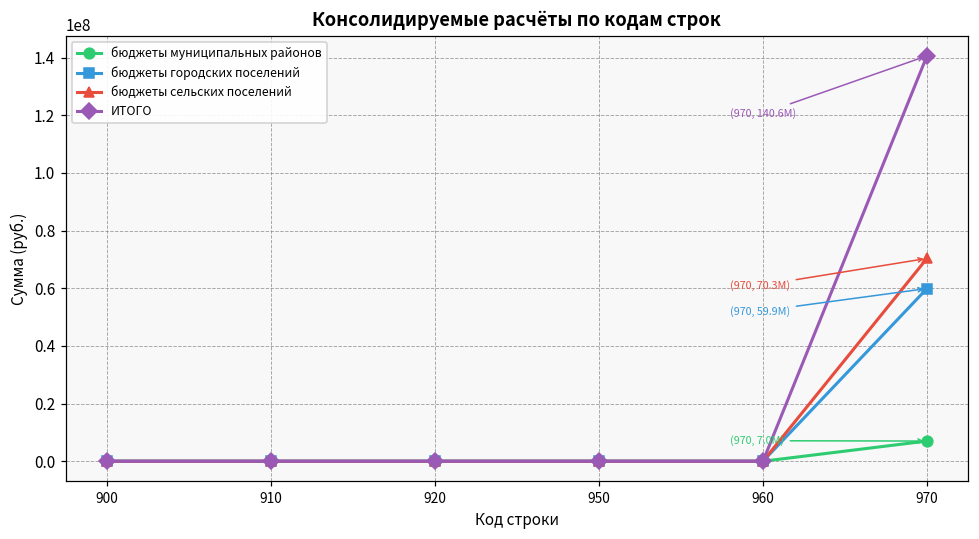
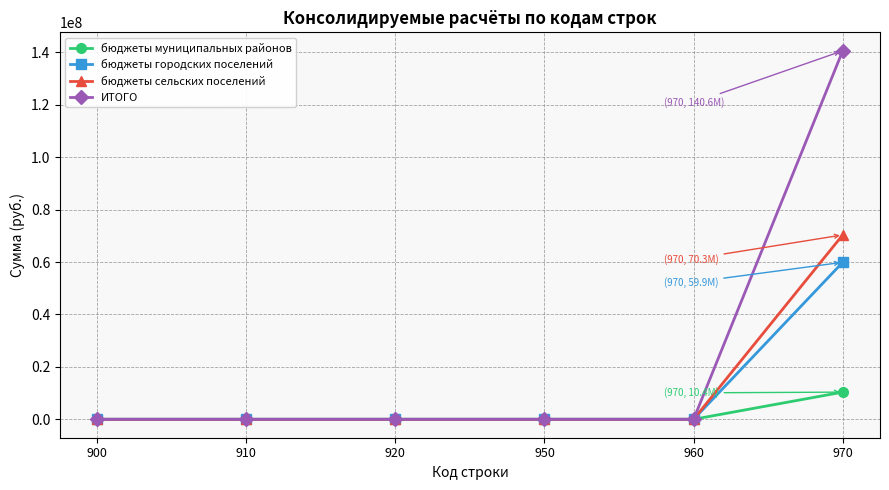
бюджеты муниципальных районов, 970: 7.0M -> 10.4M
